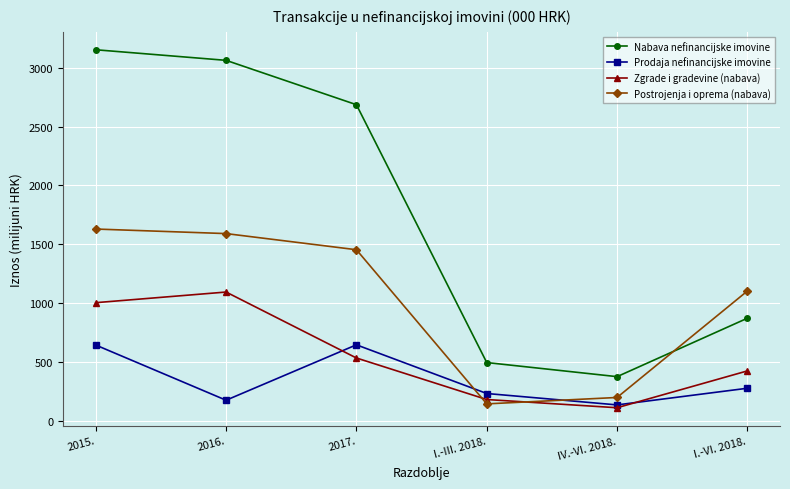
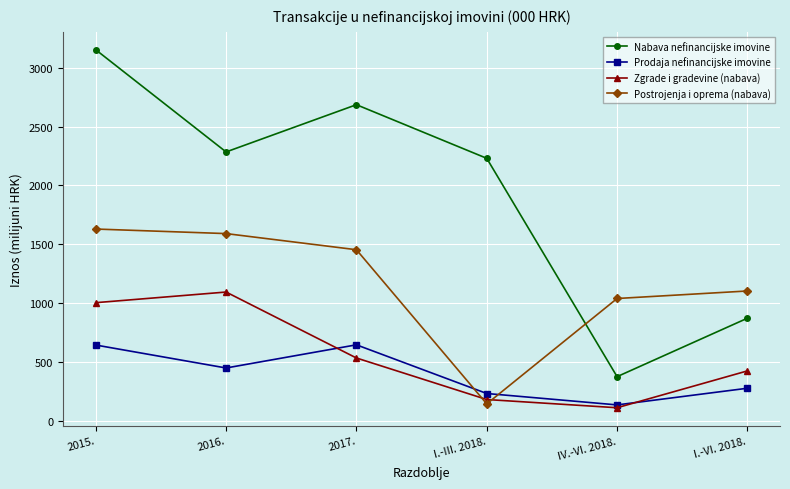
Nabava nefinancijske imovine, 2016.: 3060 -> 2280
Prodaja nefinancijske imovine, 2016.: 180 -> 450
Nabava nefinancijske imovine, I.-III. 2018.: 500 -> 2230
Postrojenja i oprema (nabava), IV.-VI. 2018.: 200 -> 1040
